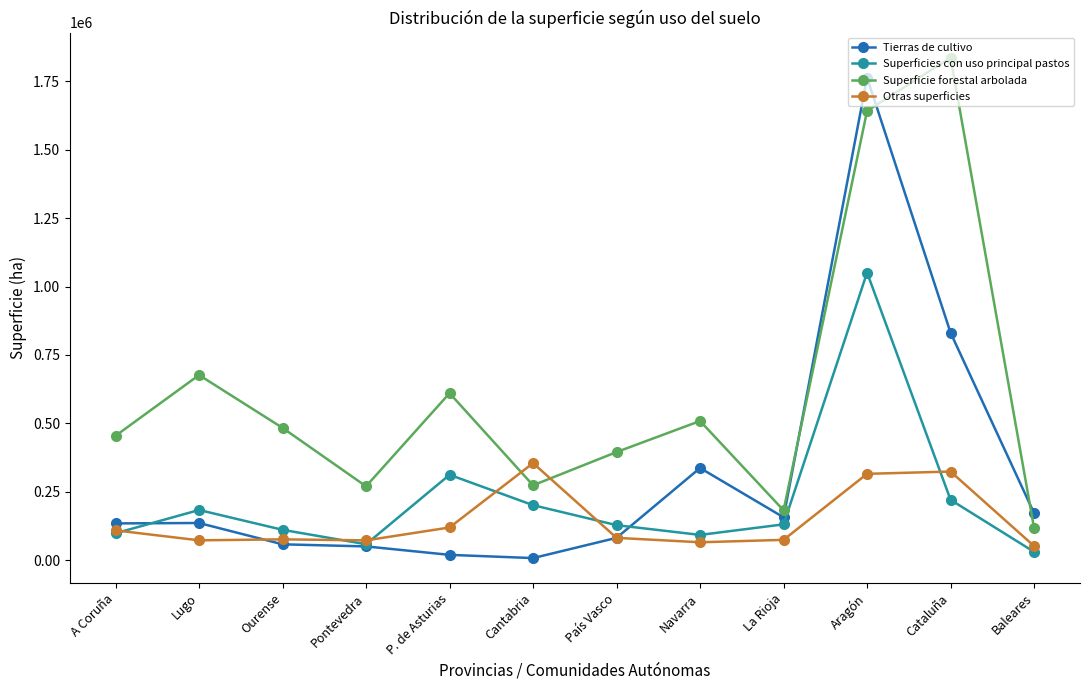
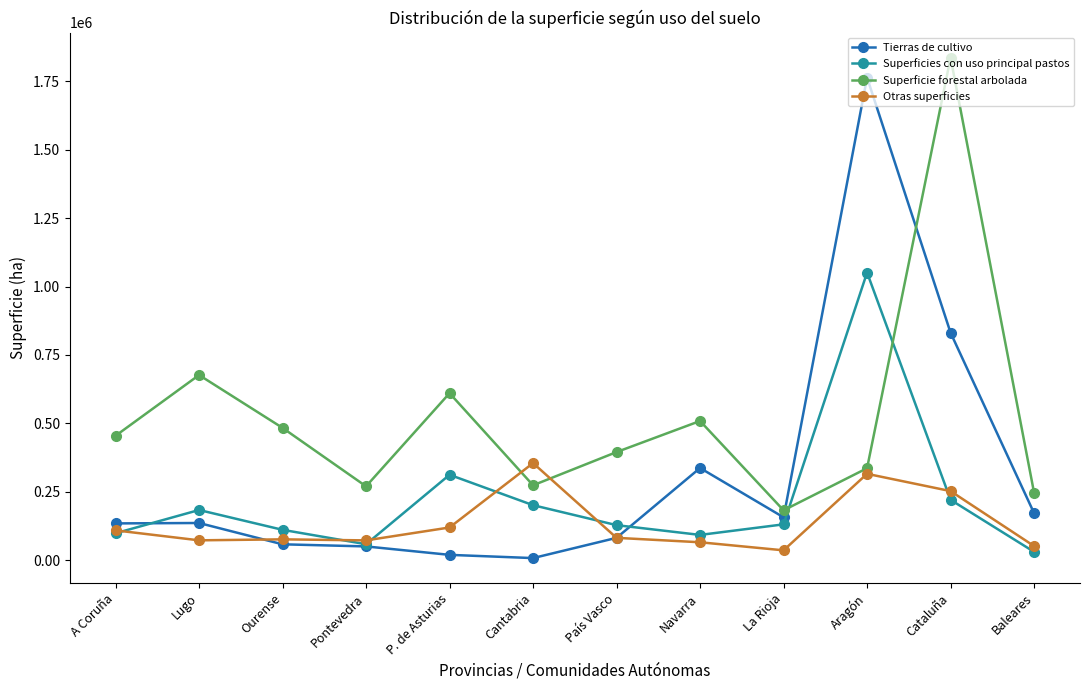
Otras superficies, La Rioja: 70000 -> 40000
Superficie forestal arbolada, Aragón: 1640000 -> 340000
Otras superficies, Cataluña: 320000 -> 250000
Superficie forestal arbolada, Baleares: 120000 -> 250000
